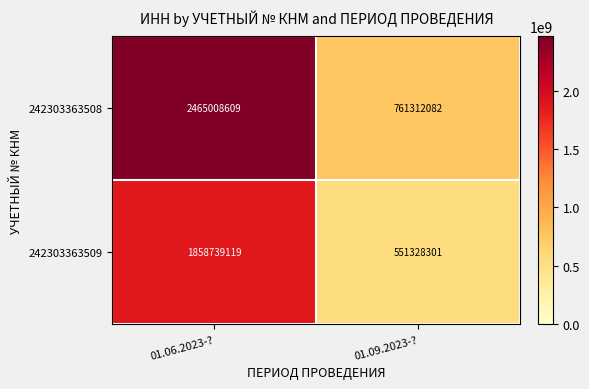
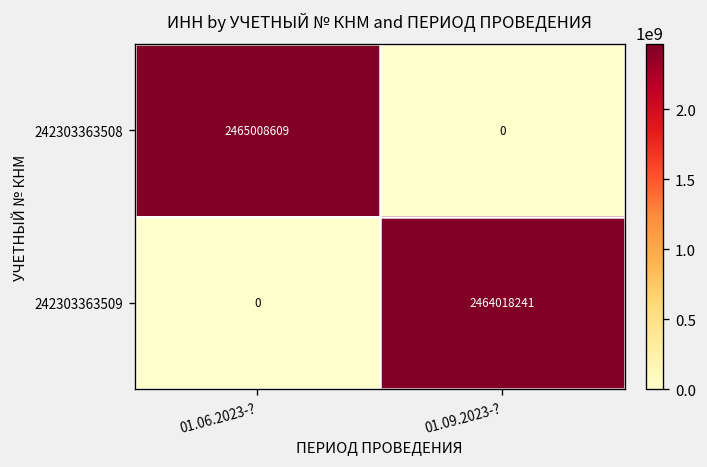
242303363508, 01.09.2023-?: 761312082 -> 0
242303363509, 01.06.2023-?: 1858739119 -> 0
242303363509, 01.09.2023-?: 551328301 -> 2464018241
